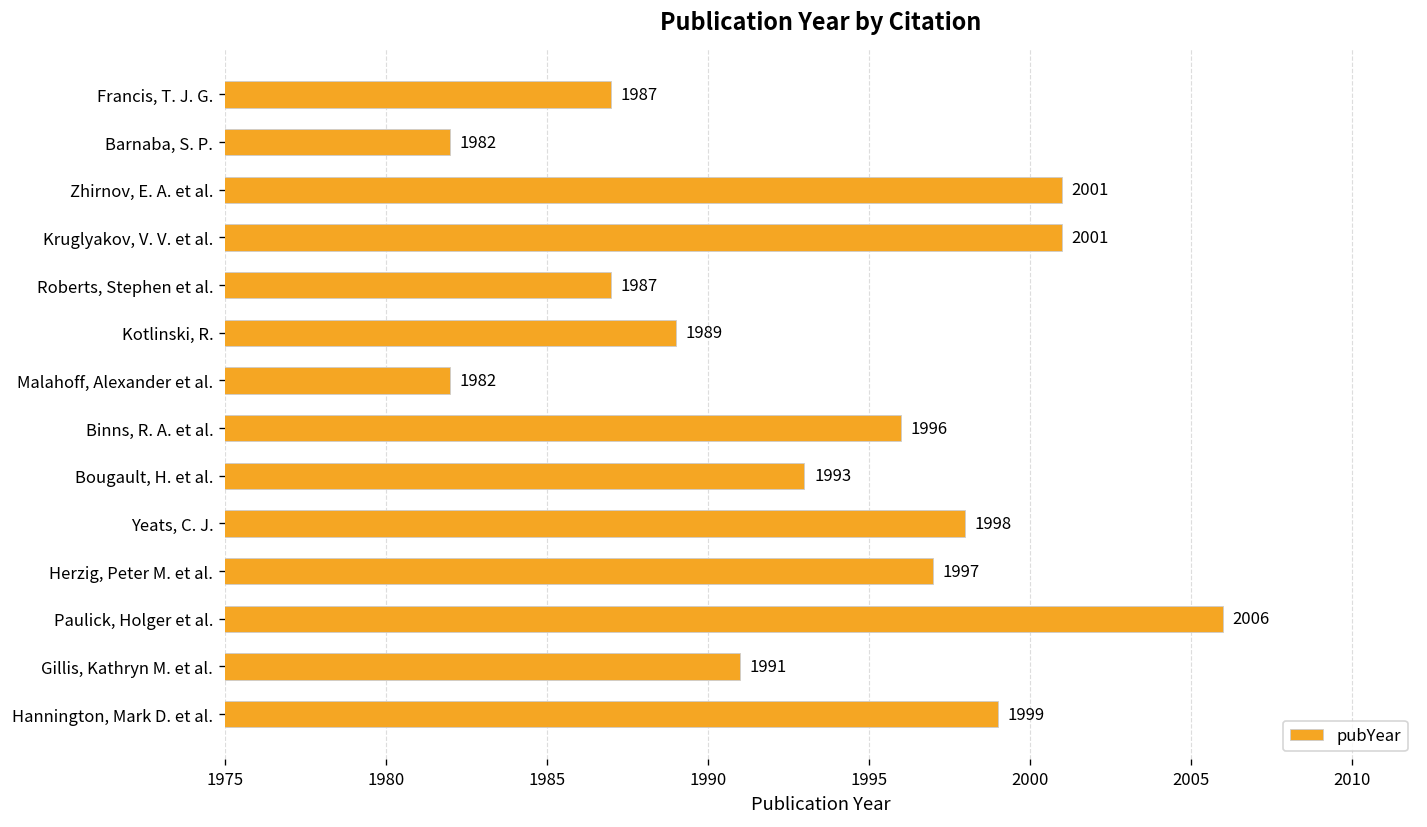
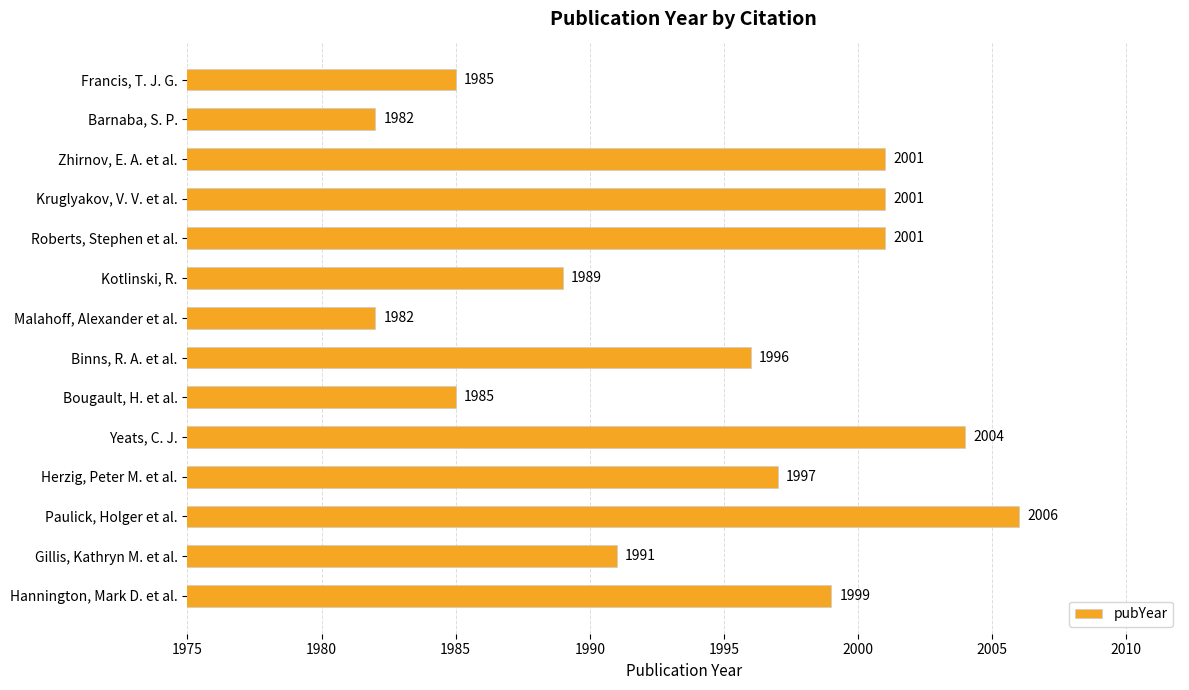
Francis, T. J. G.: 1987 -> 1985
Roberts, Stephen et al.: 1987 -> 2001
Bougault, H. et al.: 1993 -> 1985
Yeats, C. J.: 1998 -> 2004
